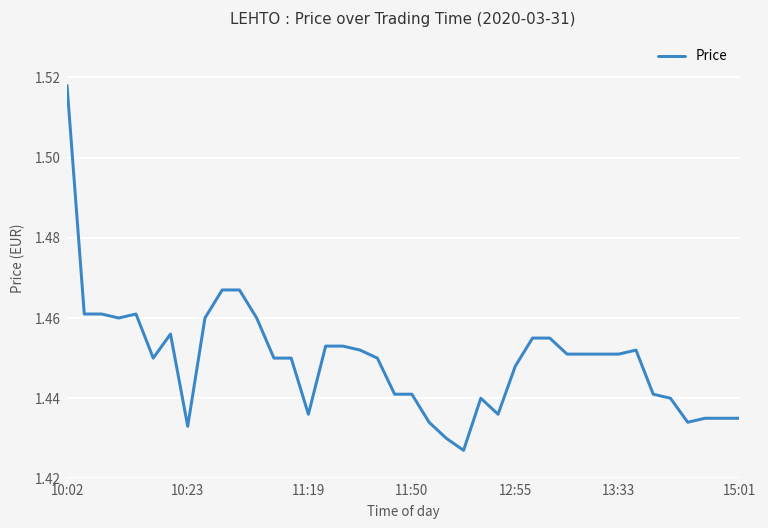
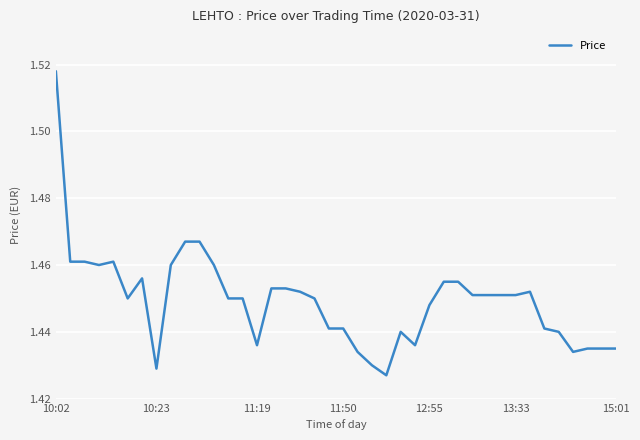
10:23: 1.433 -> 1.429
